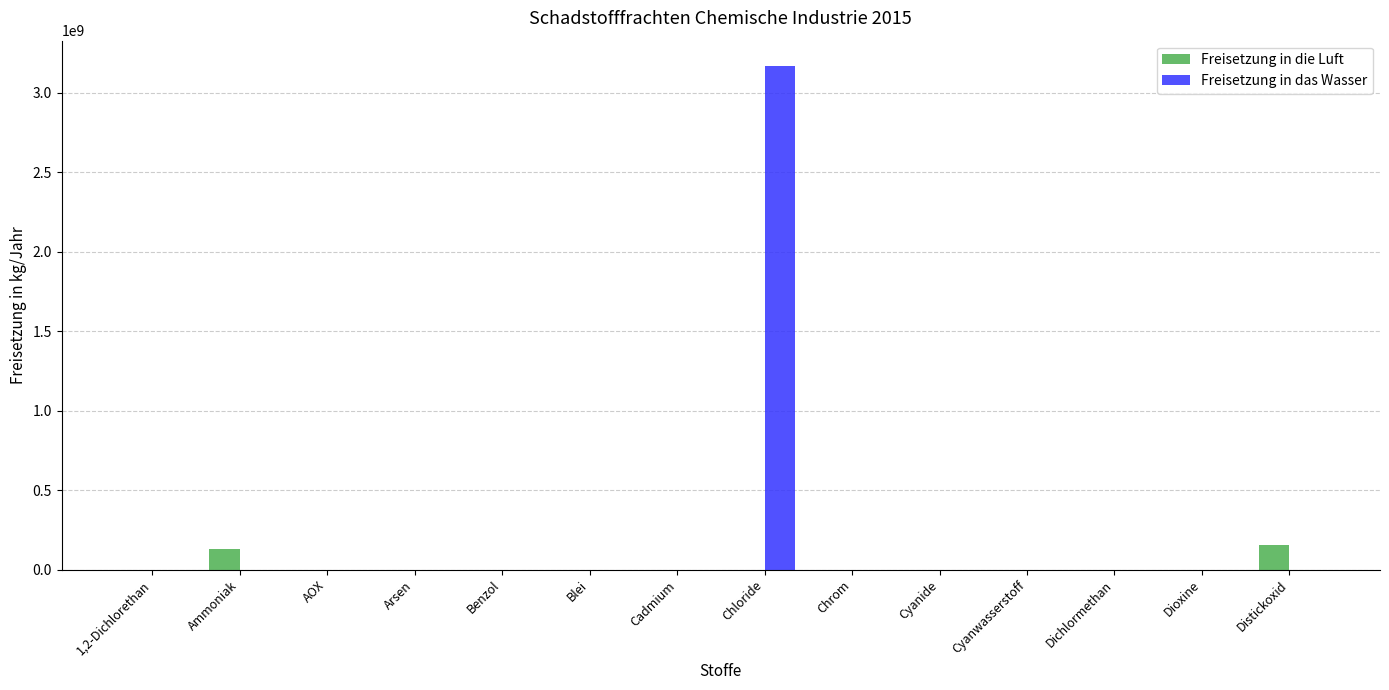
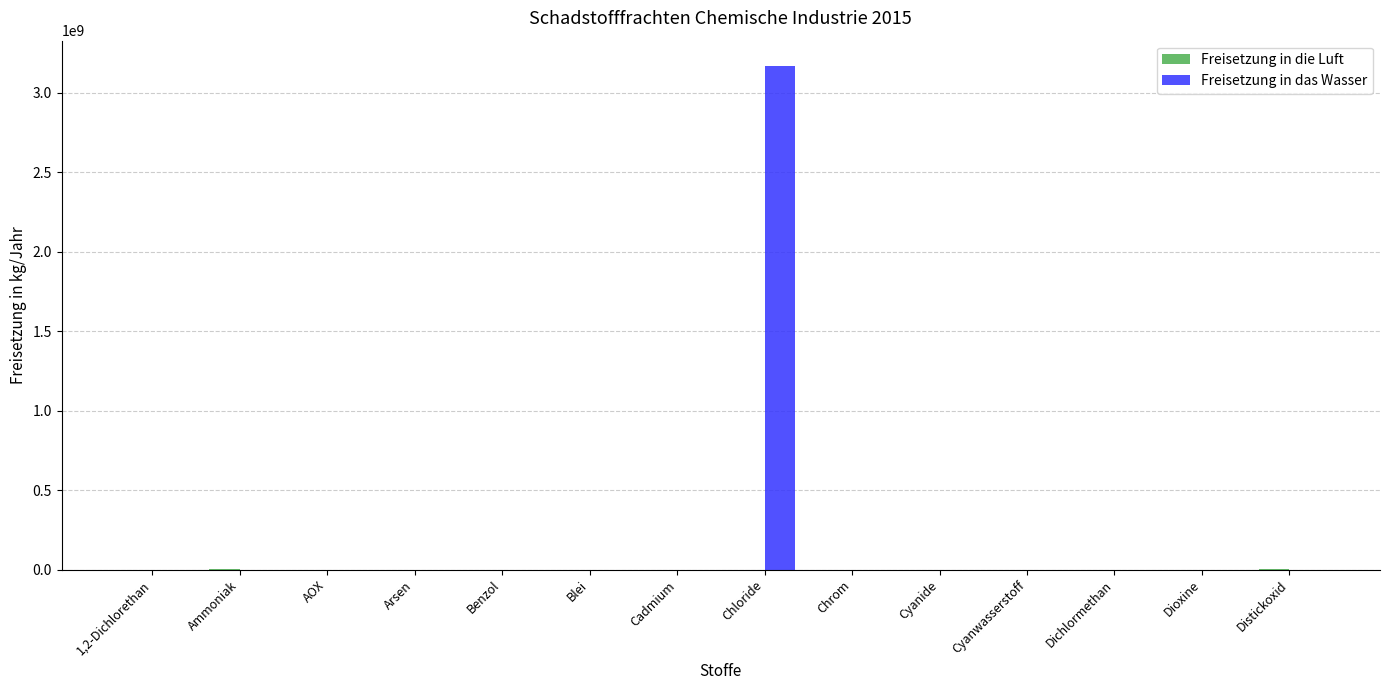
Freisetzung in die Luft, Ammoniak: 130000000 -> 0
Freisetzung in die Luft, Distickoxid: 150000000 -> 0
